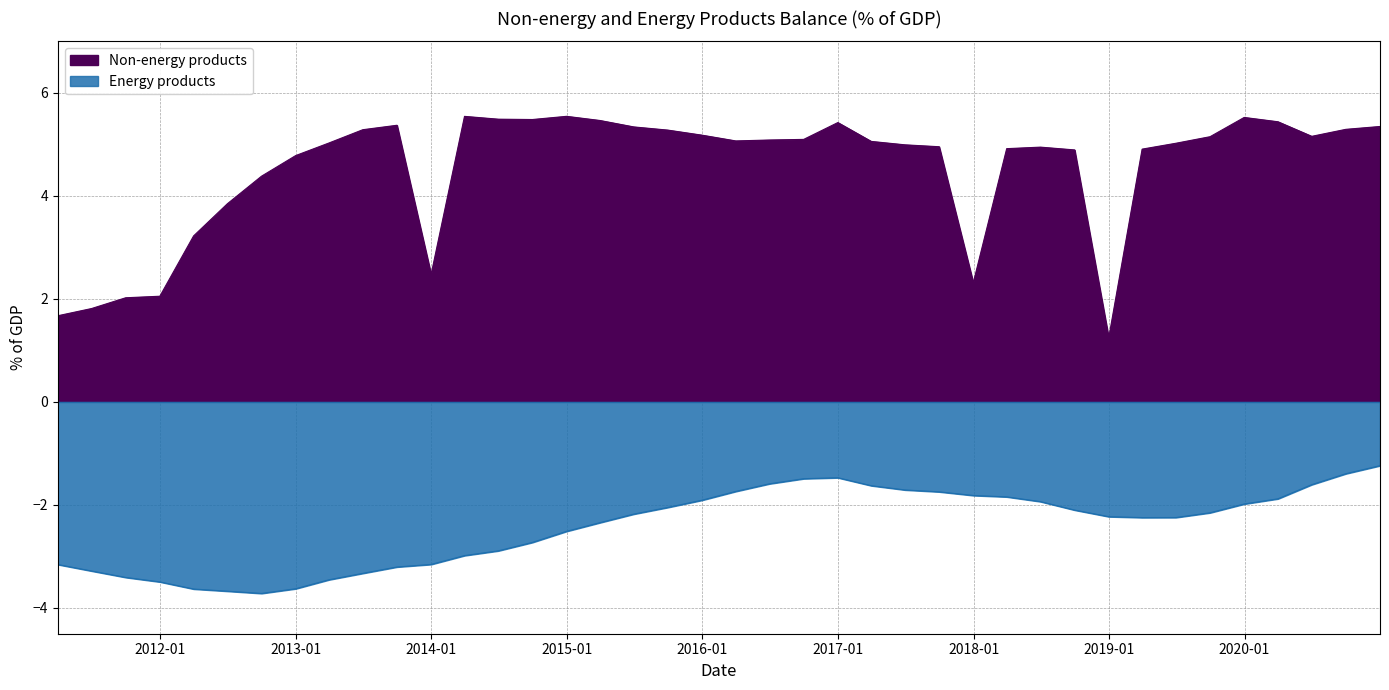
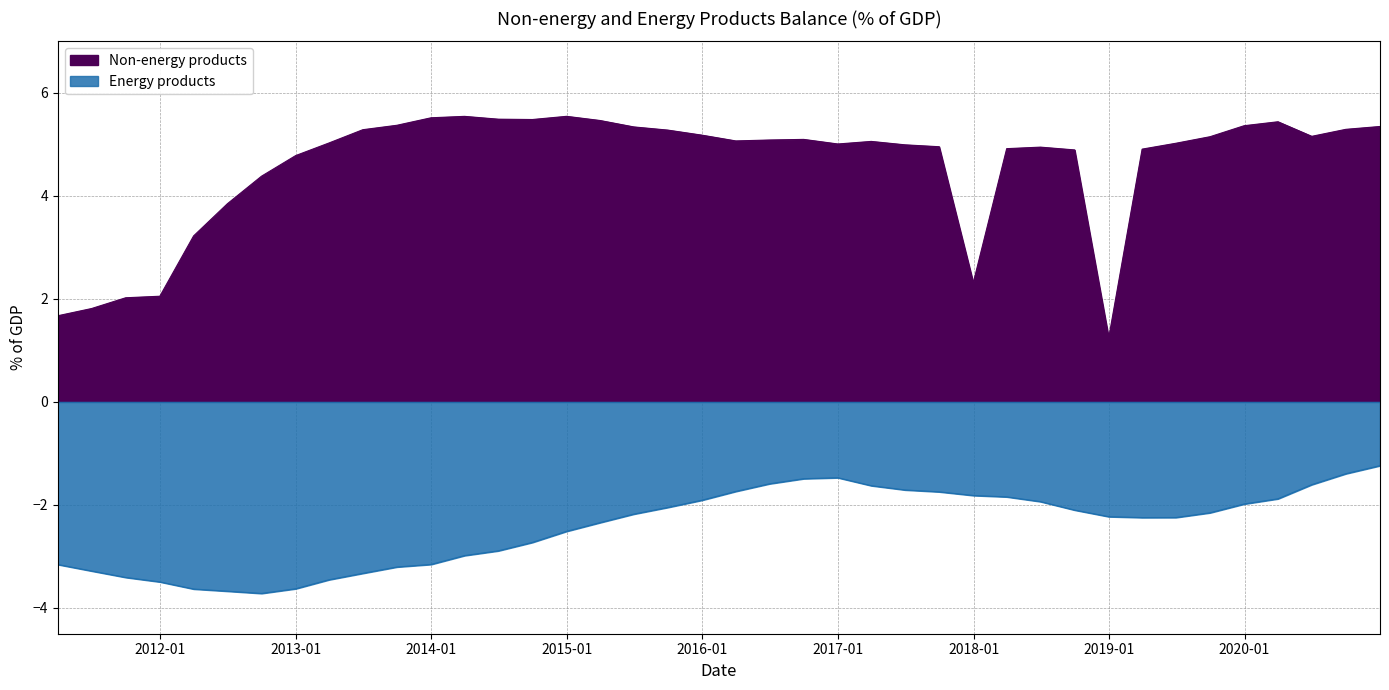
Non-energy products, 2014-01: 2.5 -> 5.5
Non-energy products, 2017-01: 5.4 -> 5.0
Non-energy products, 2020-01: 5.5 -> 5.4
